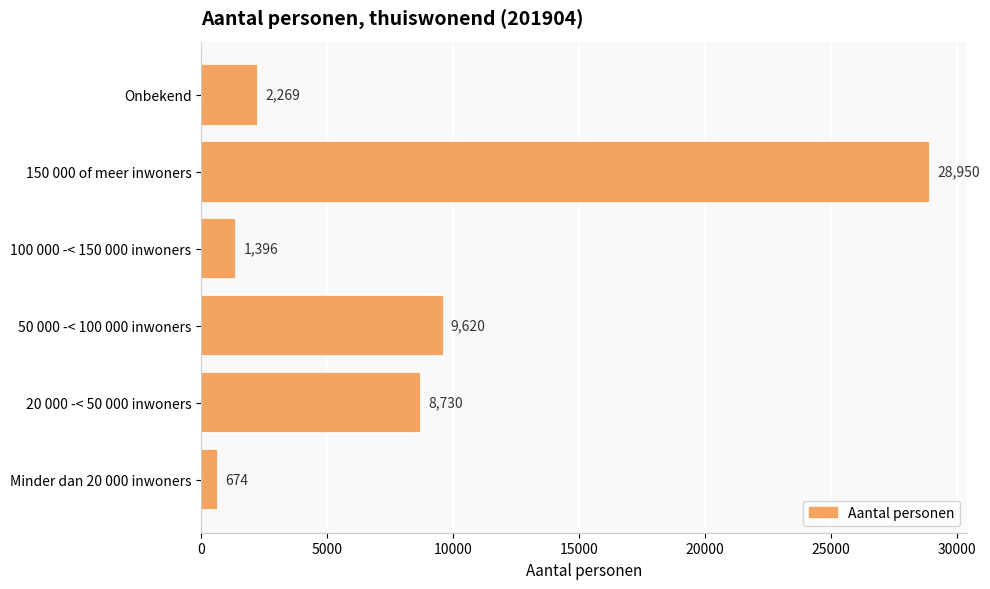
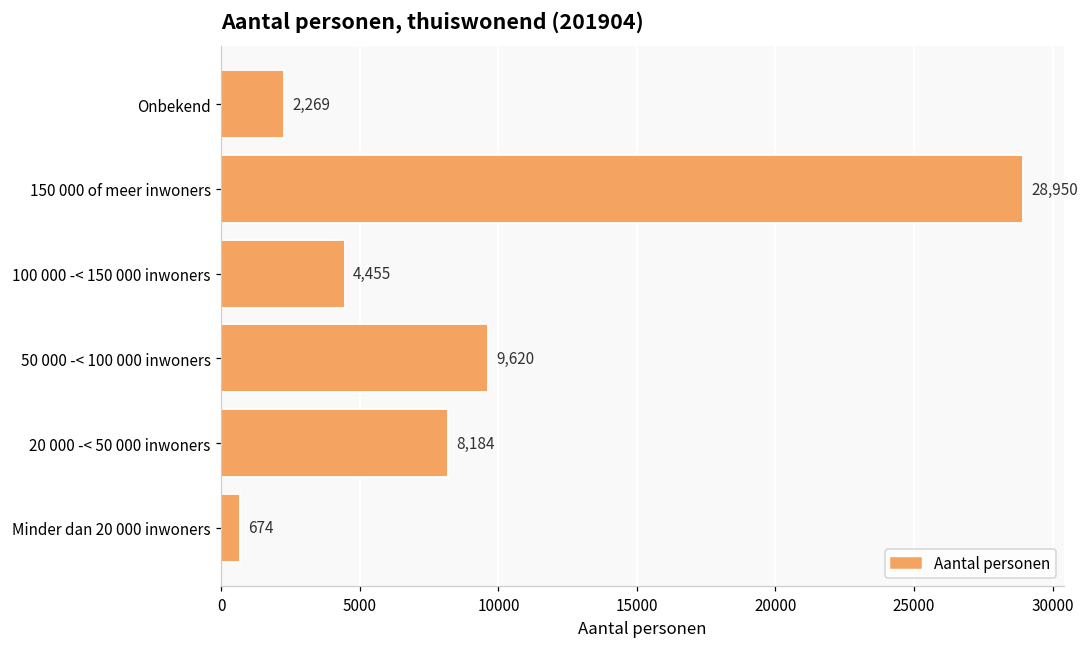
100 000 -< 150 000 inwoners: 1,396 -> 4,455
20 000 -< 50 000 inwoners: 8,730 -> 8,184
